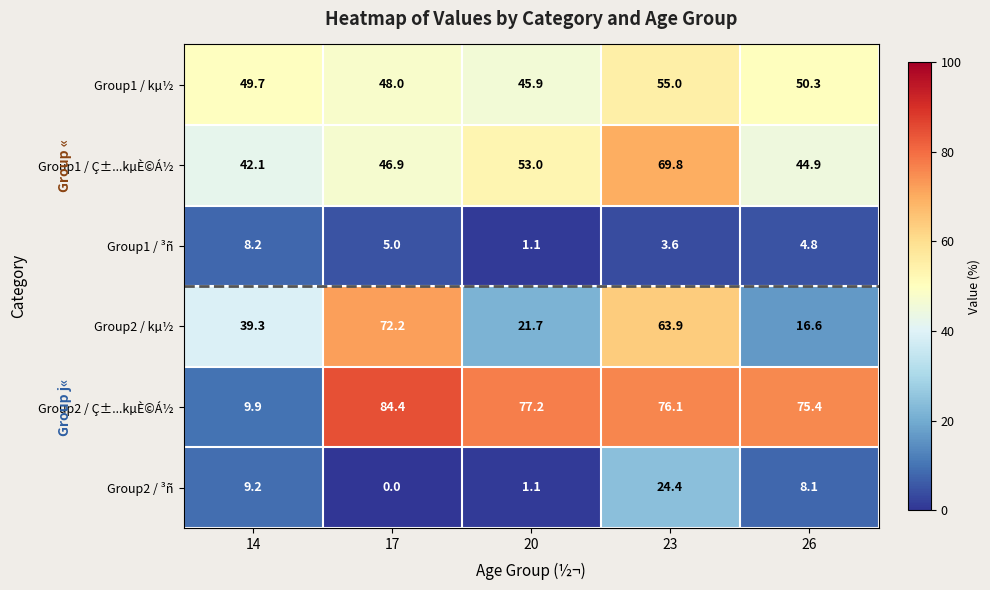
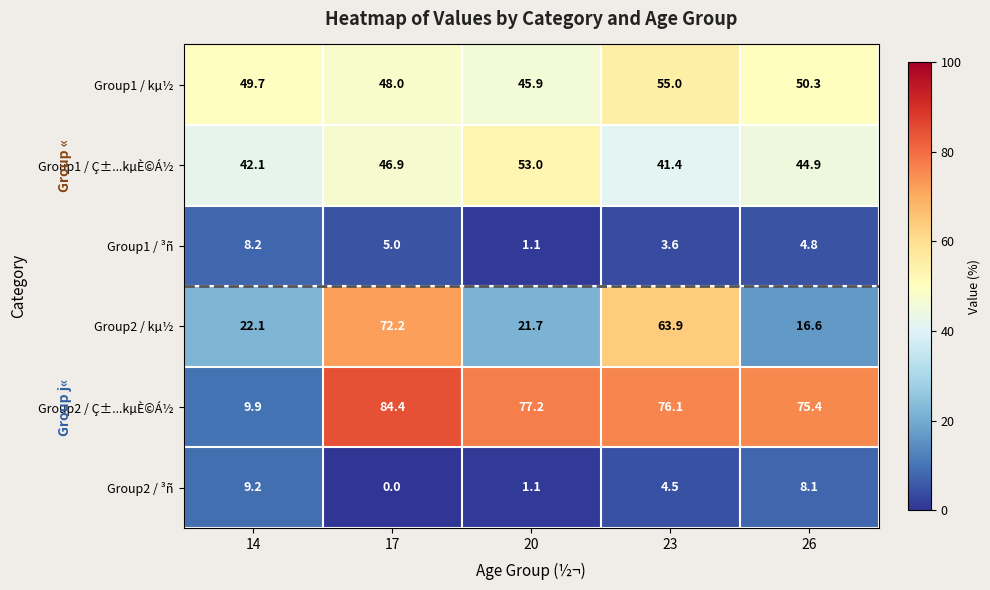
Group1 / Ç±...kµÈ©Á½, 23: 69.8 -> 41.4
Group2 / kµ½, 14: 39.3 -> 22.1
Group2 / ³ñ, 23: 24.4 -> 4.5
